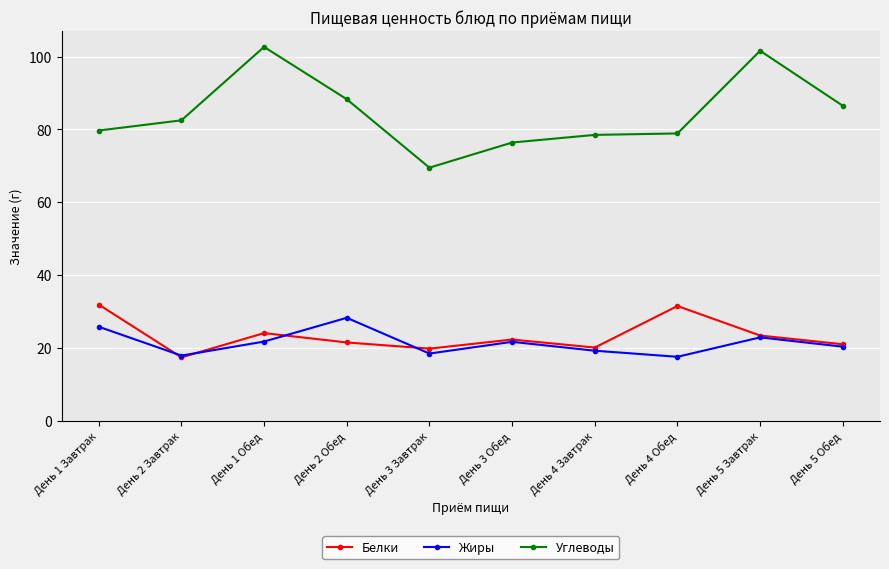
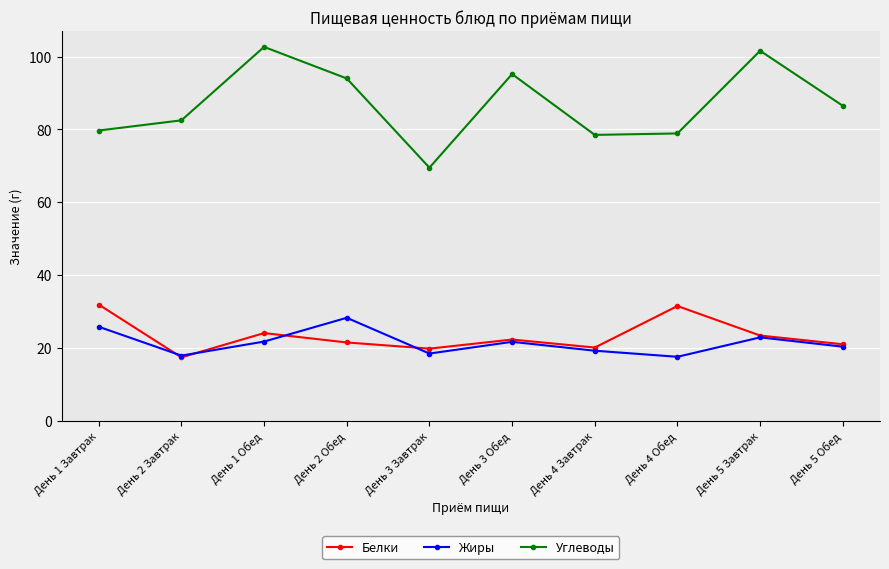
Углеводы, День 2 Обед: 88 -> 94
Углеводы, День 3 Обед: 76 -> 95
